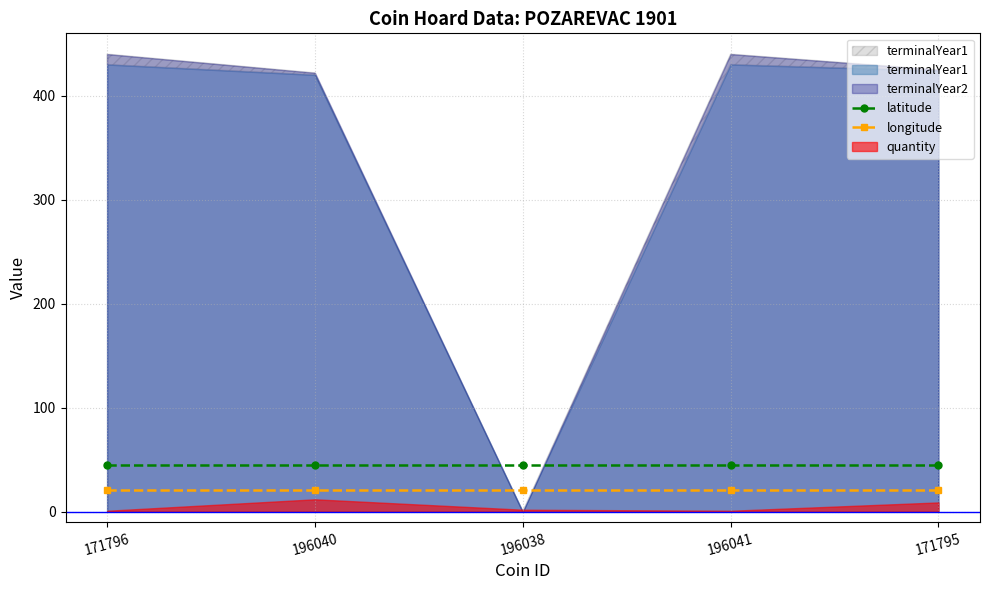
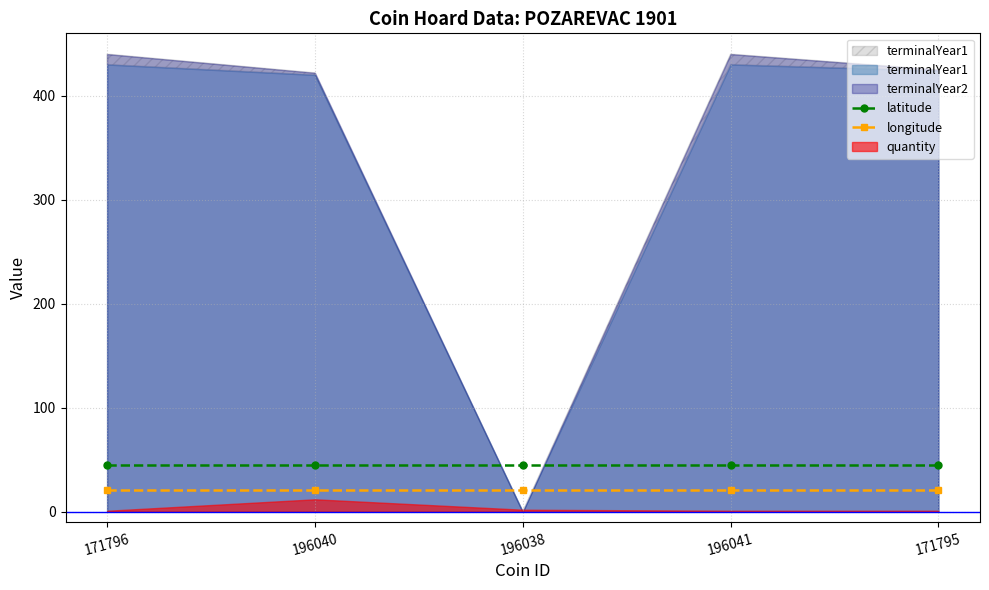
quantity, 171795: 9 -> 1
